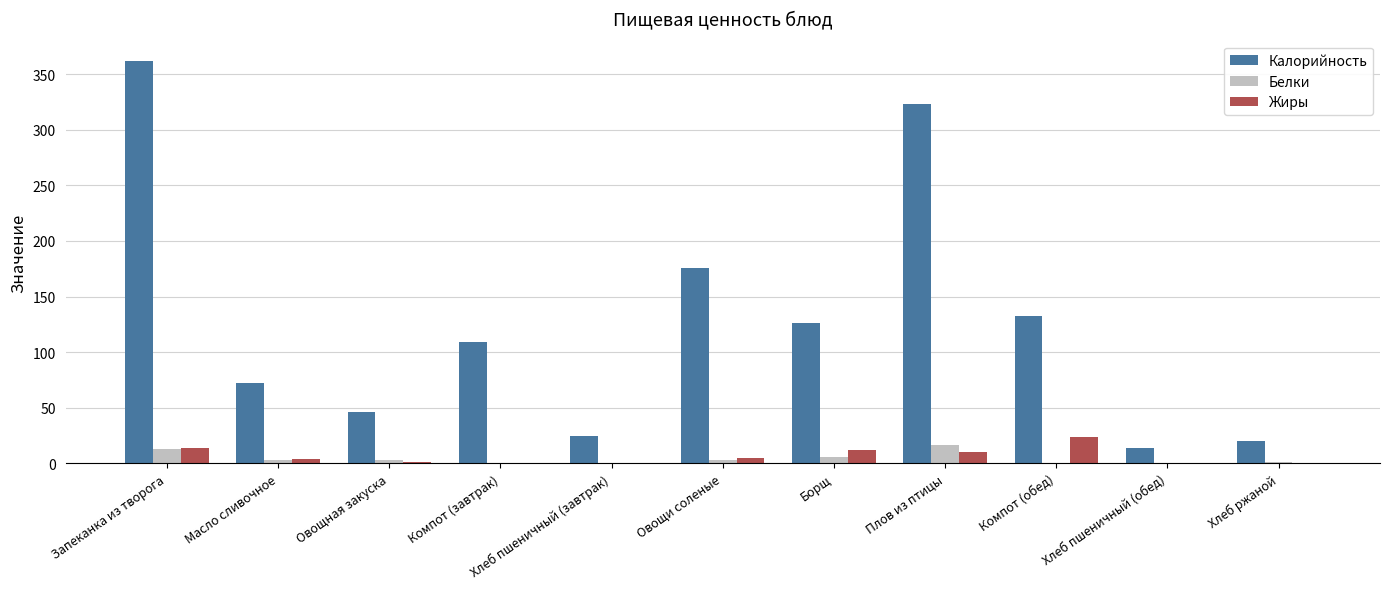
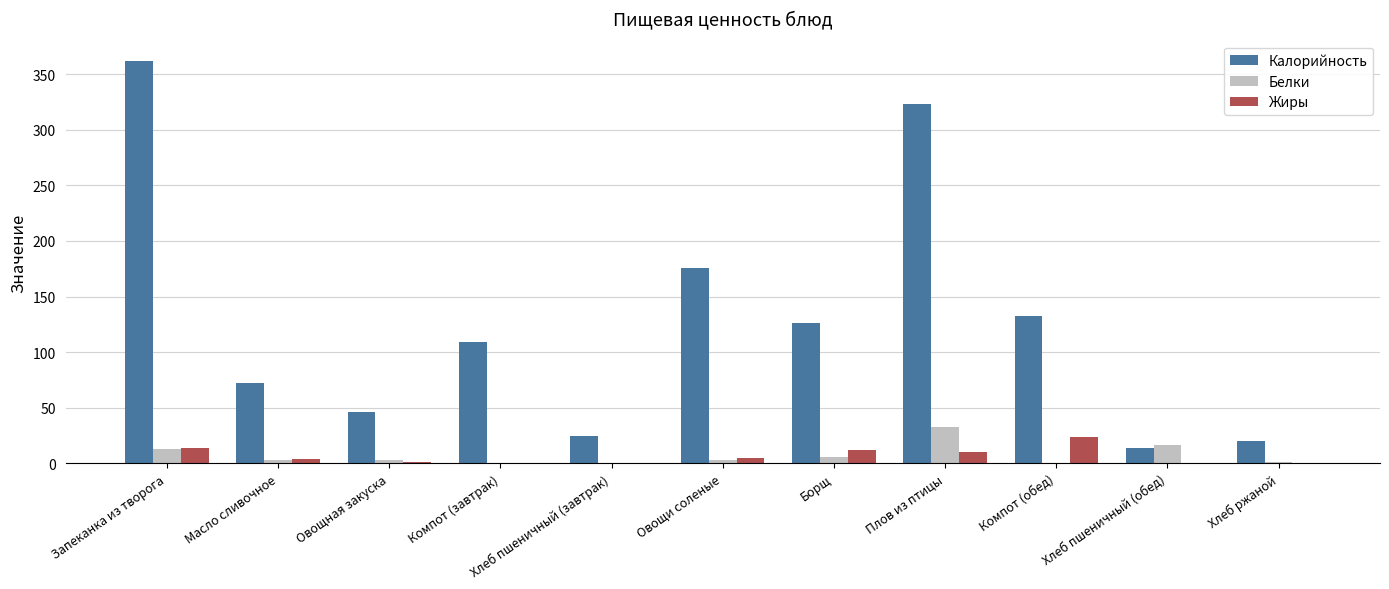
Белки, Плов из птицы: 17 -> 33
Белки, Хлеб пшеничный (обед): 0 -> 16
